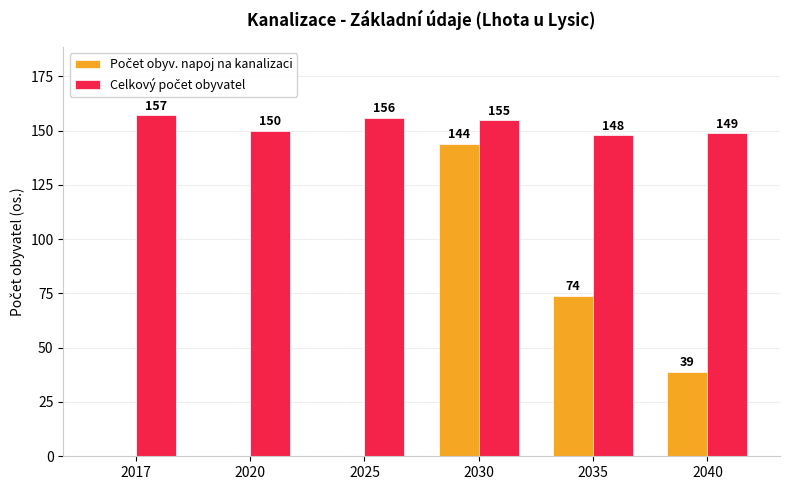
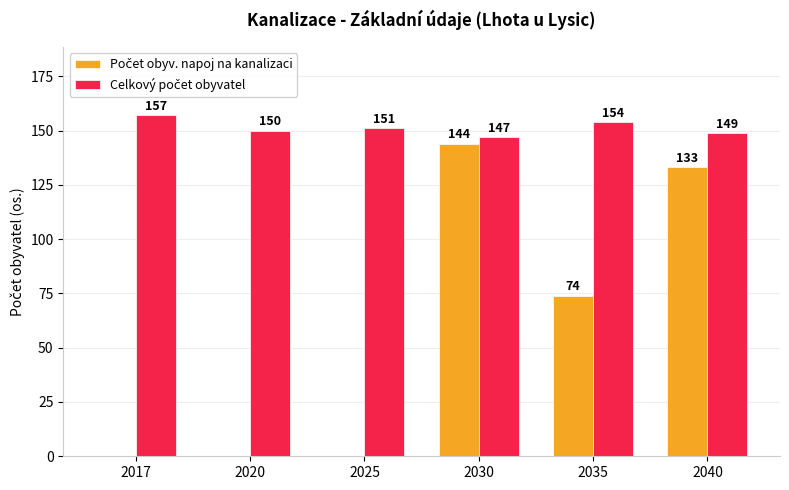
Celkový počet obyvatel, 2025: 156 -> 151
Celkový počet obyvatel, 2030: 155 -> 147
Celkový počet obyvatel, 2035: 148 -> 154
Počet obyv. napoj na kanalizaci, 2040: 39 -> 133
